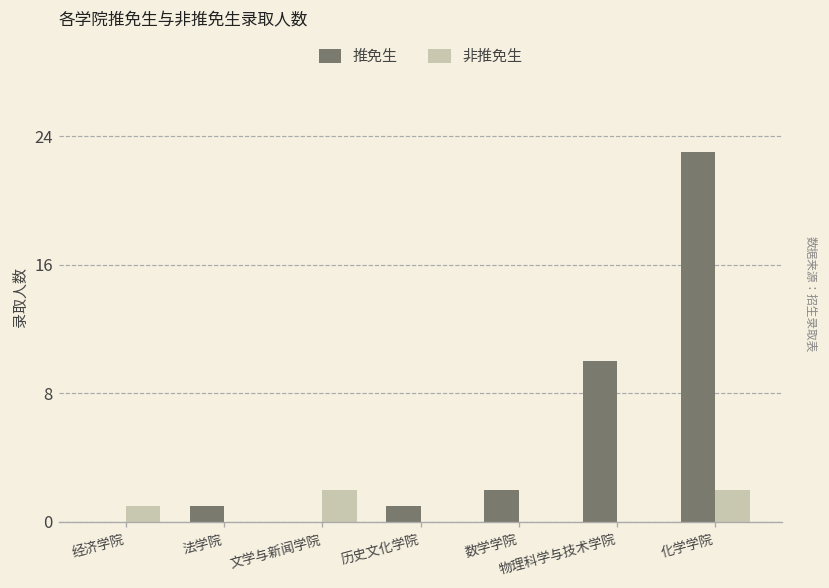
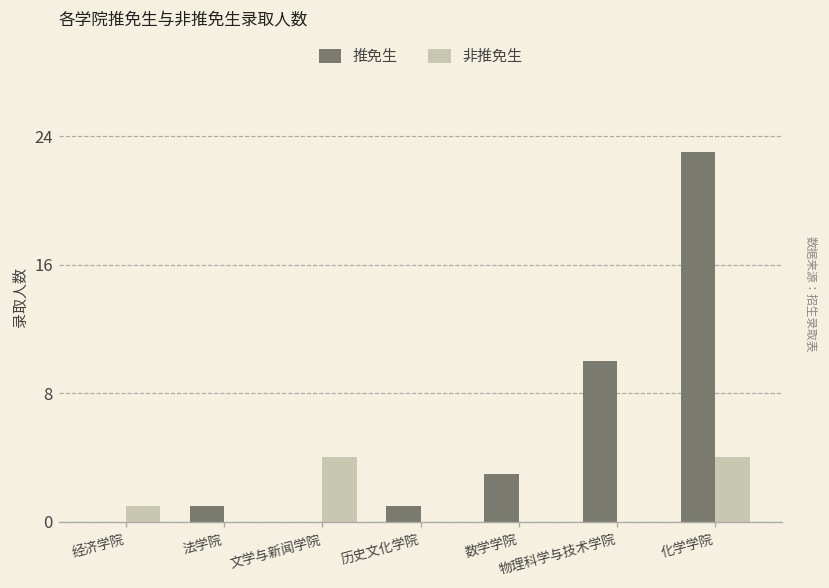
非推免生, 文学与新闻学院: 2 -> 4
推免生, 数学学院: 2 -> 3
非推免生, 化学学院: 2 -> 4
